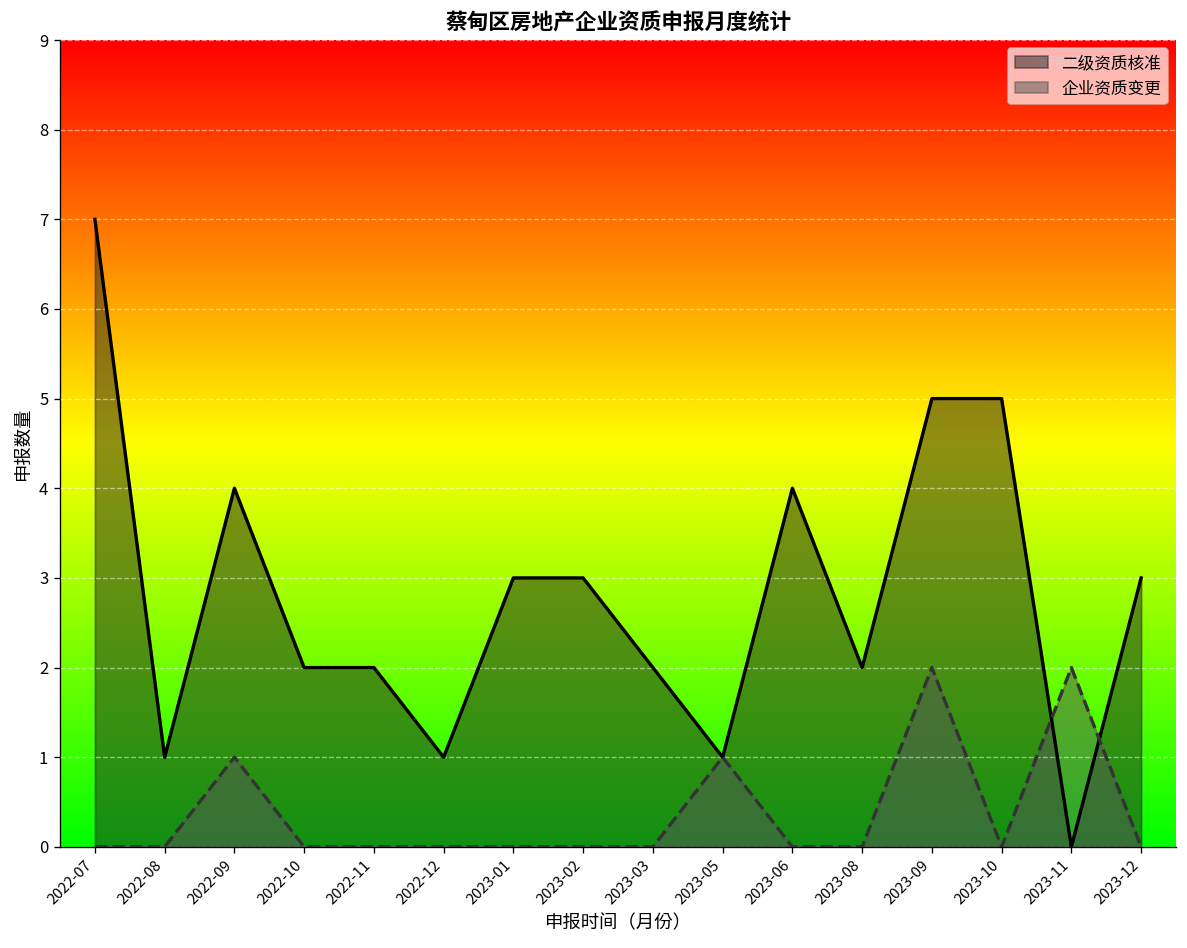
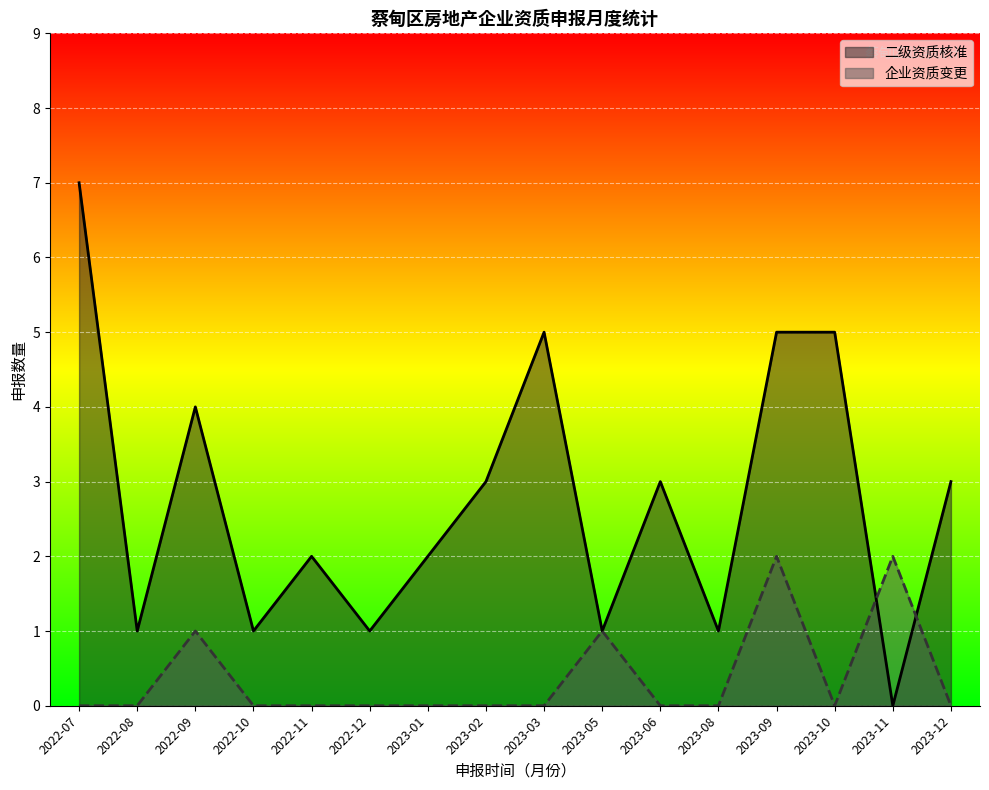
二级资质核准, 2022-10: 2 -> 1
二级资质核准, 2023-01: 3 -> 2
二级资质核准, 2023-03: 2 -> 5
二级资质核准, 2023-06: 4 -> 3
二级资质核准, 2023-08: 2 -> 1
